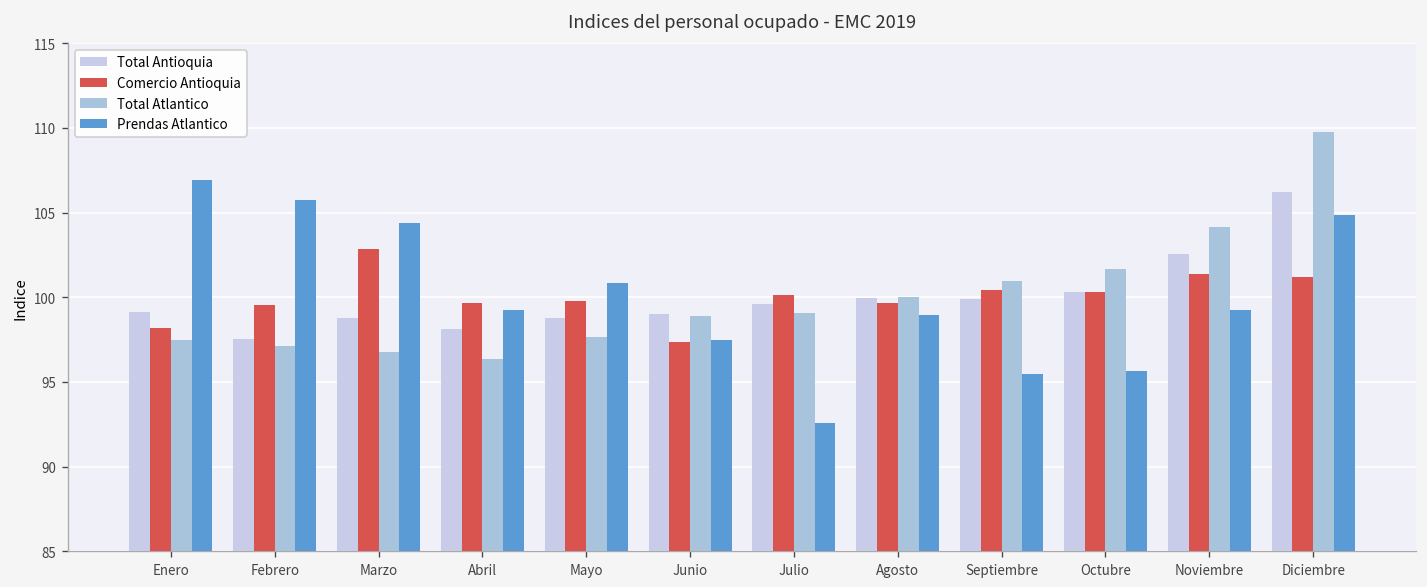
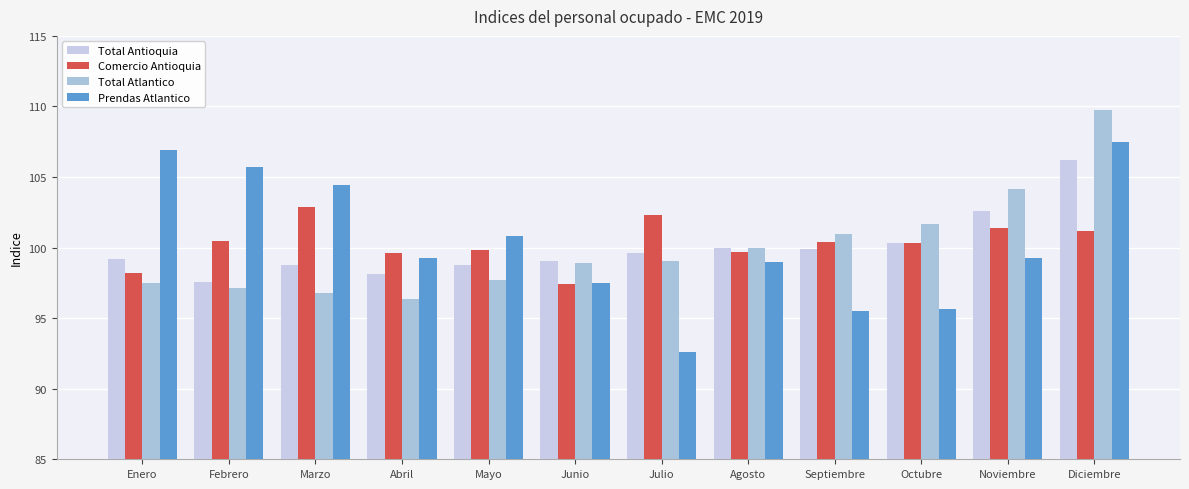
Comercio Antioquia, Febrero: 99.5 -> 100.5
Comercio Antioquia, Julio: 100.1 -> 102.3
Prendas Atlantico, Diciembre: 104.9 -> 107.5
